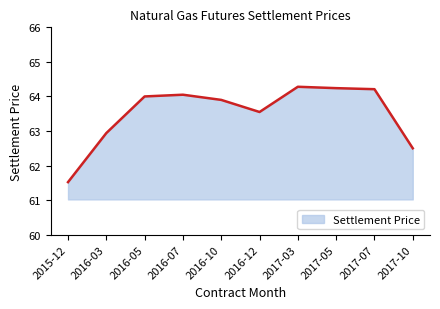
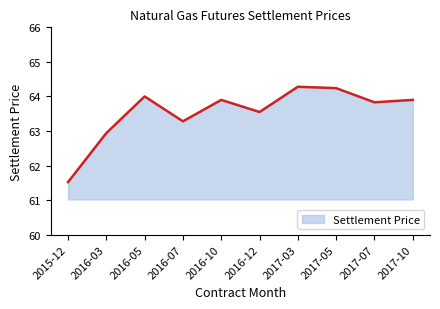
2016-07: 64.1 -> 63.3
2017-07: 64.2 -> 63.8
2017-10: 62.5 -> 63.9
